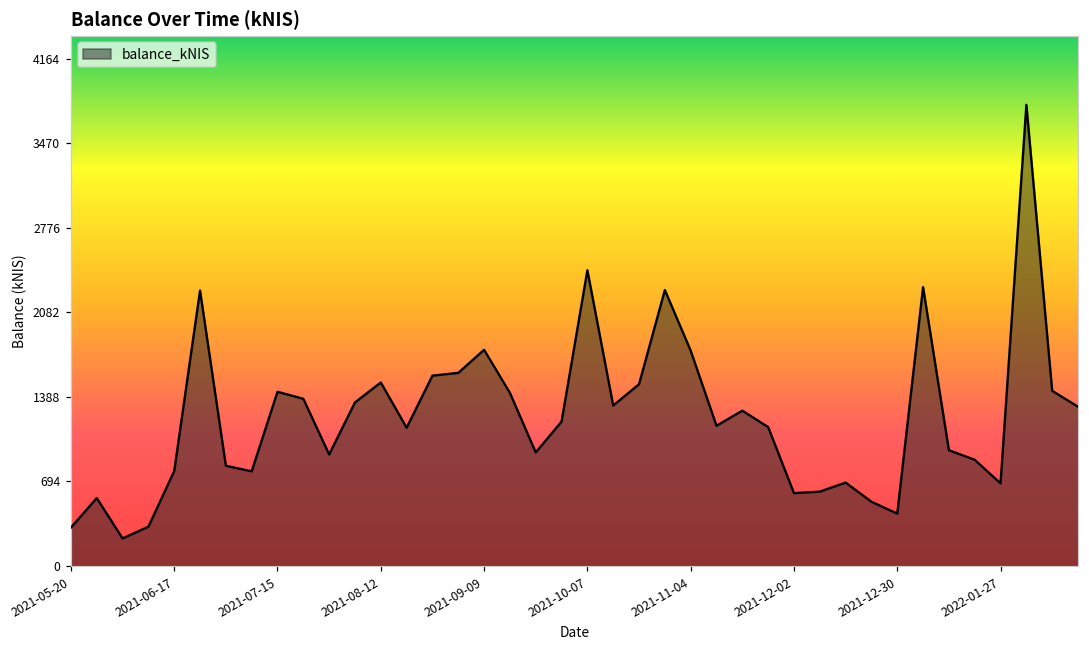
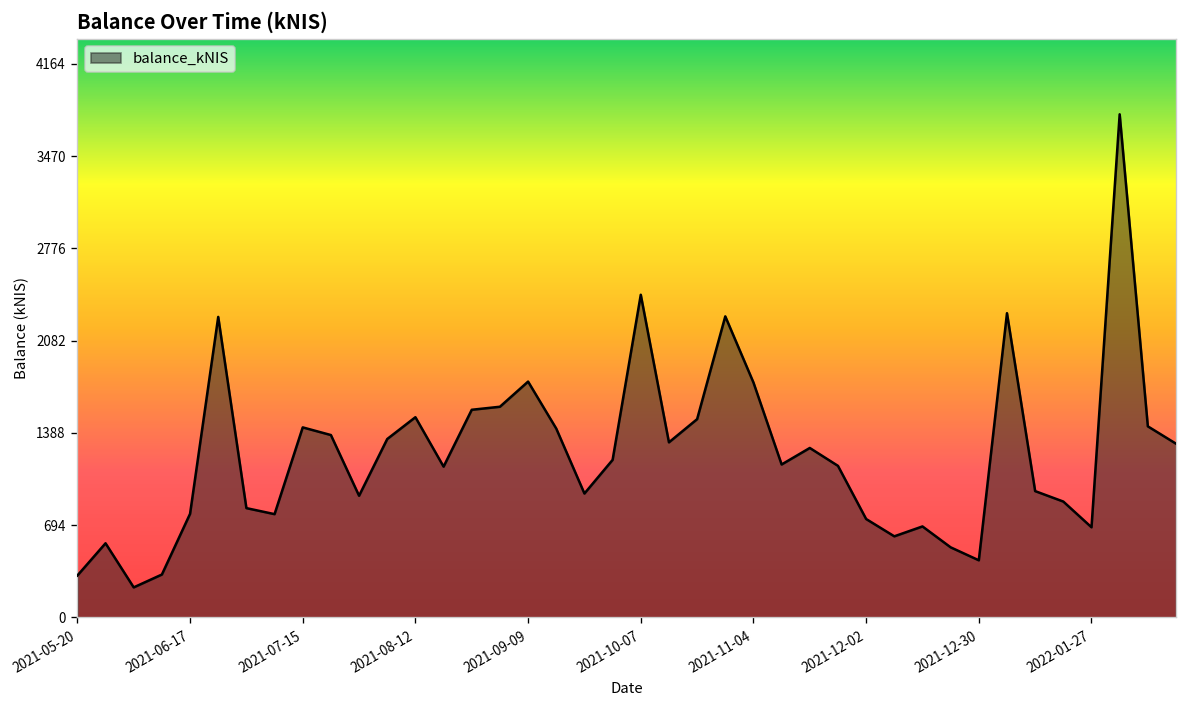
2021-12-02: 600 -> 740
